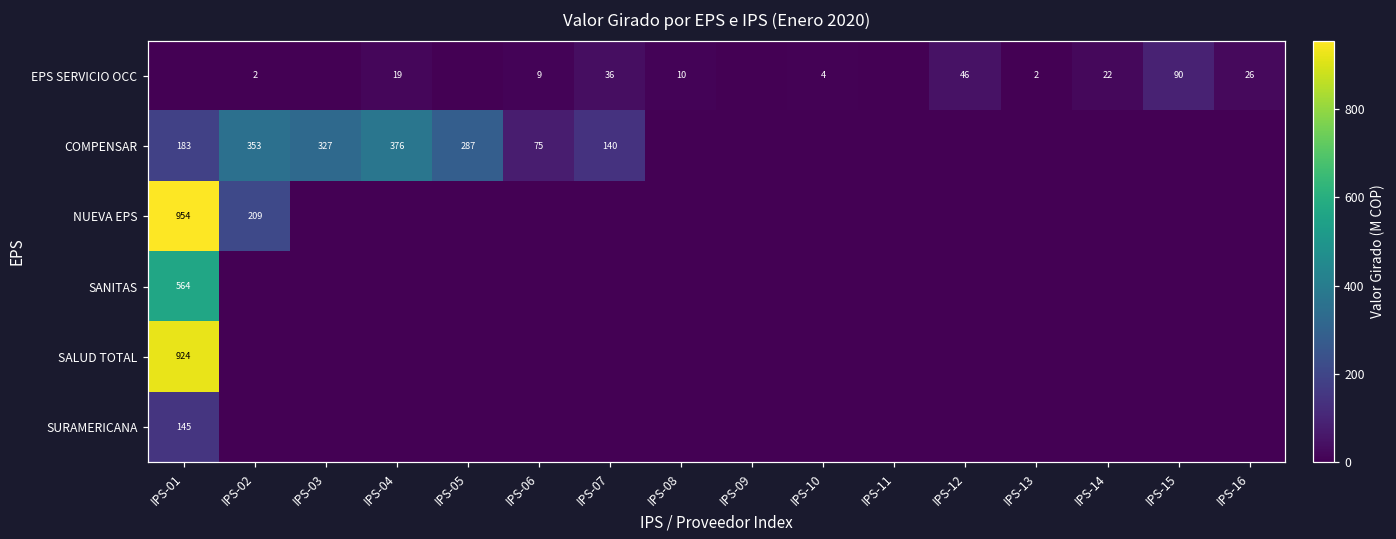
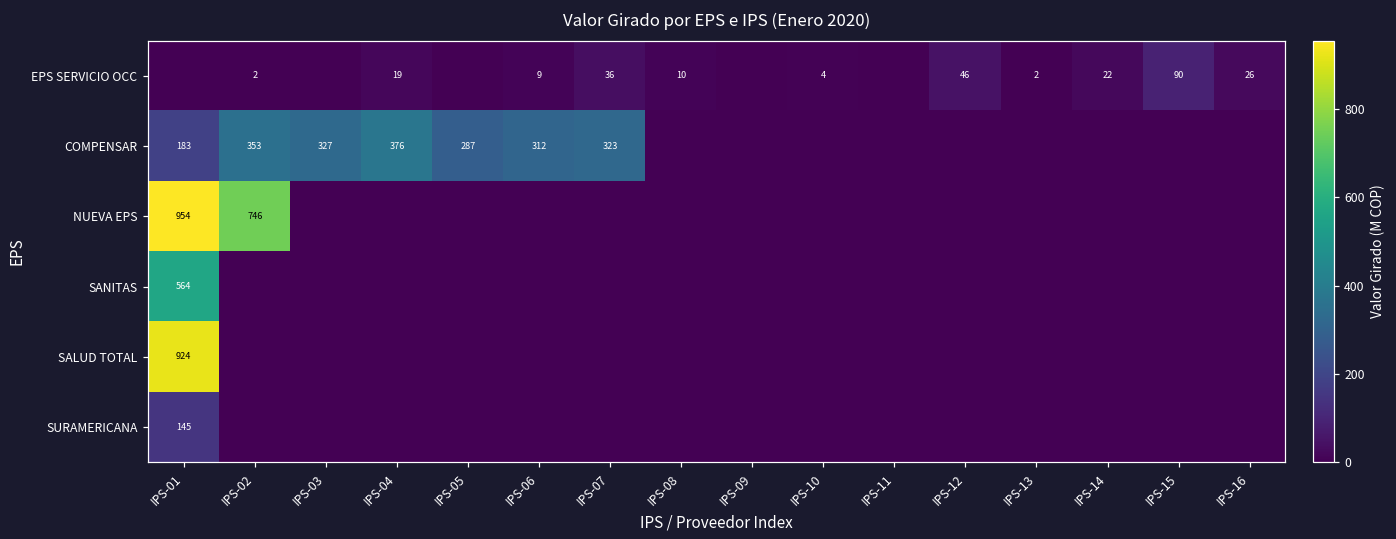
COMPENSAR, IPS-06: 75 -> 312
COMPENSAR, IPS-07: 140 -> 323
NUEVA EPS, IPS-02: 209 -> 746
